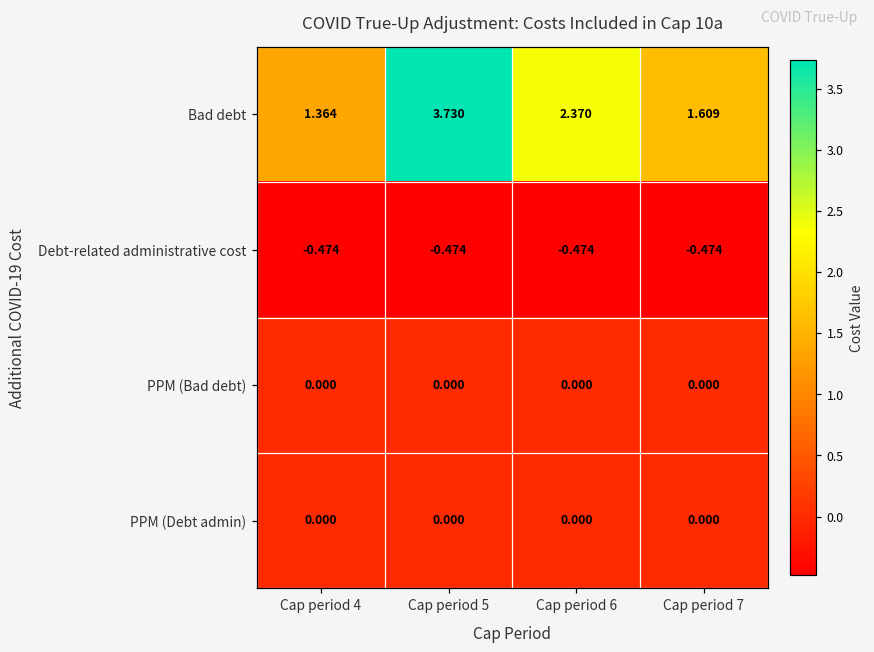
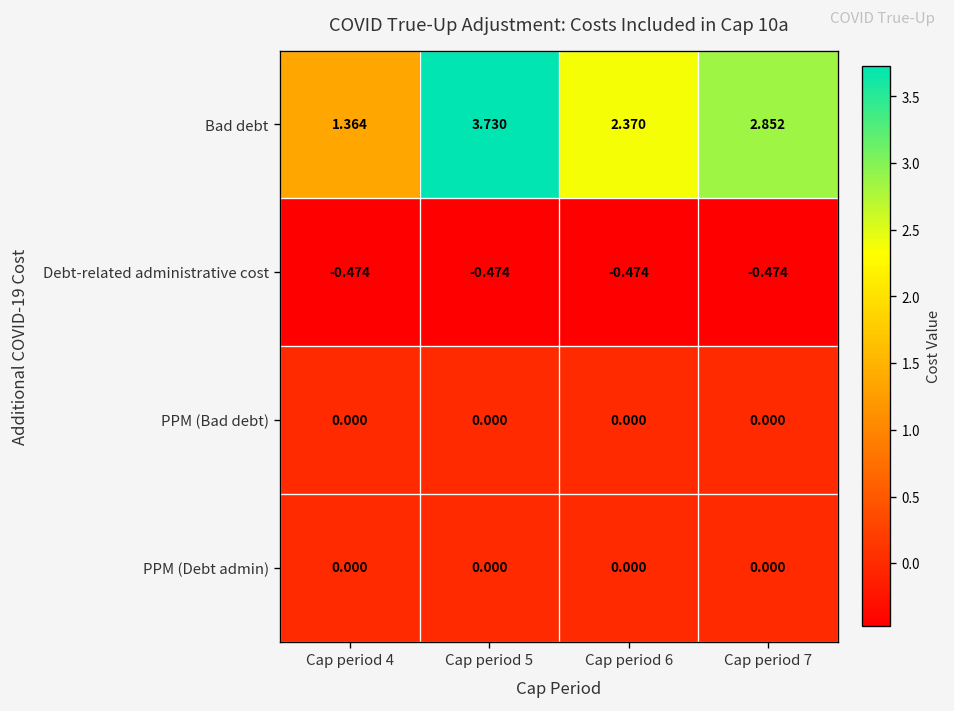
Bad debt, Cap period 7: 1.609 -> 2.852
